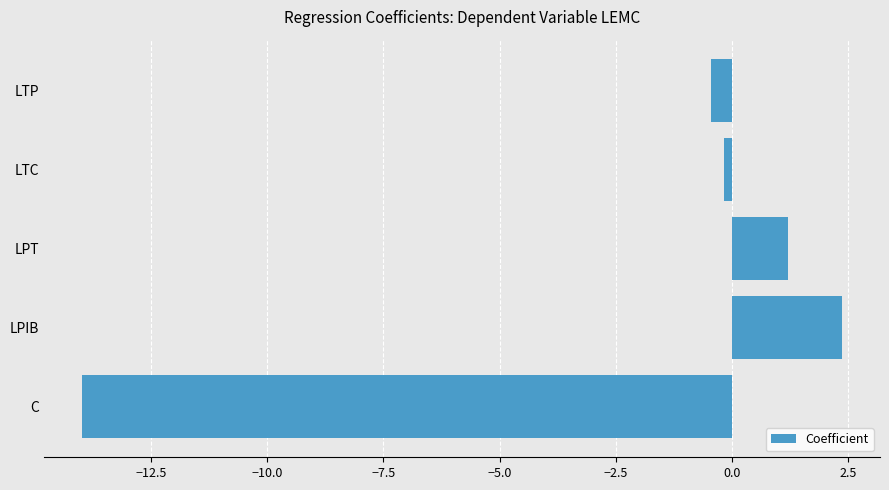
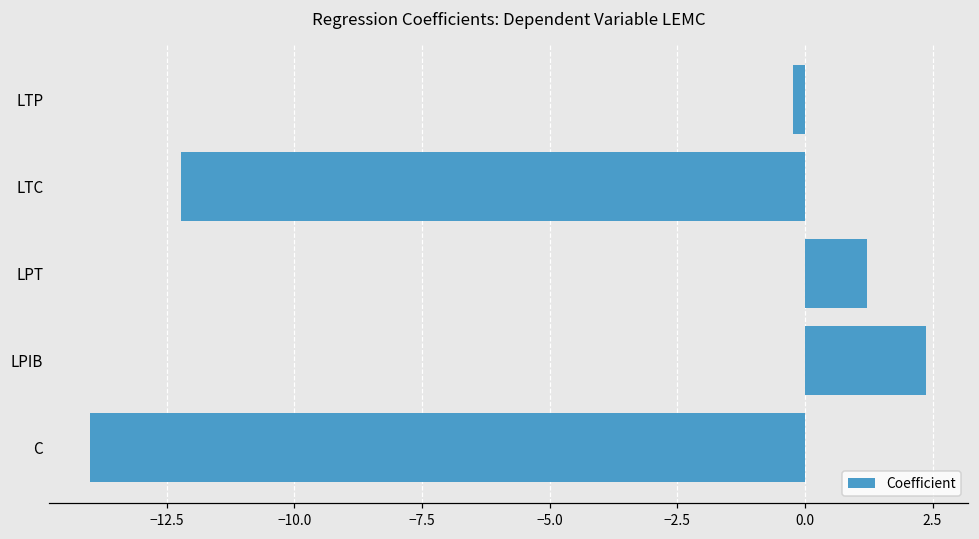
LTP: -0.4 -> -0.2
LTC: -0.2 -> -12.2
